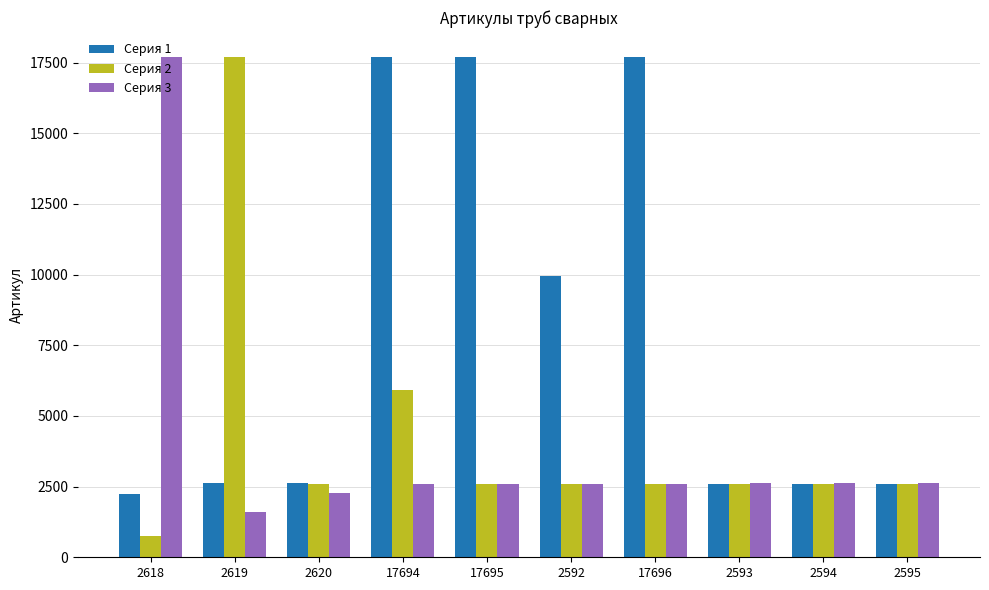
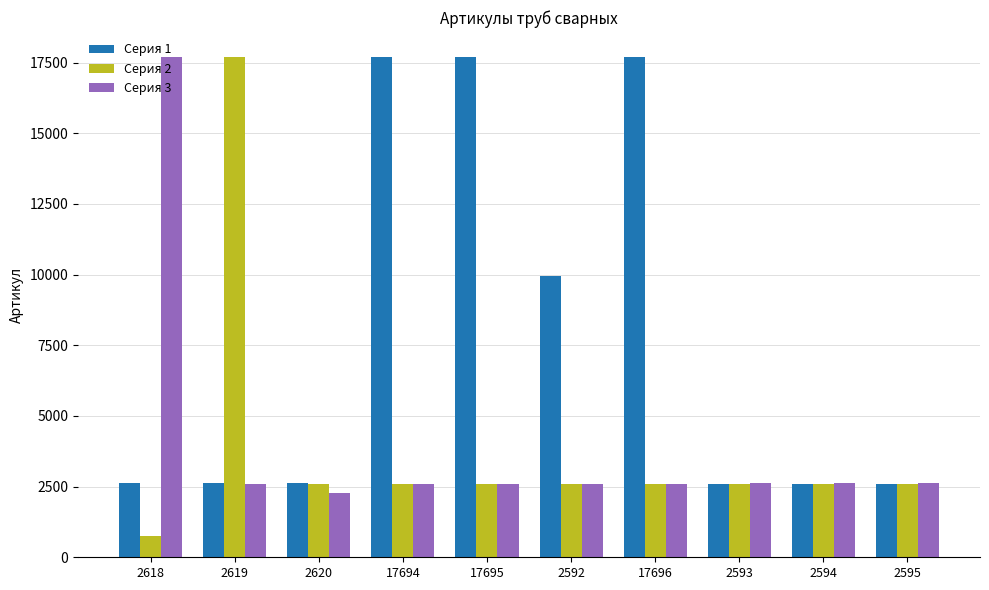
Серия 1, 2618: 2300 -> 2600
Серия 3, 2619: 1600 -> 2600
Серия 2, 17694: 5900 -> 2600
